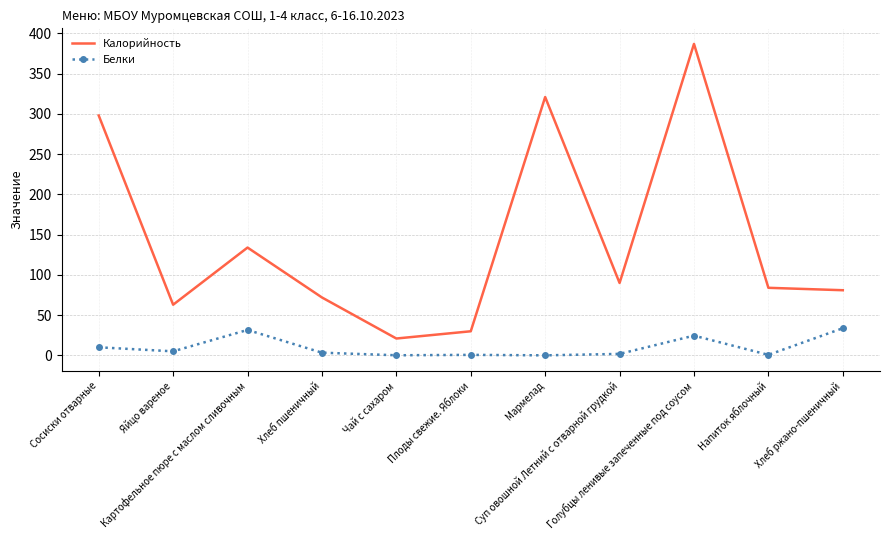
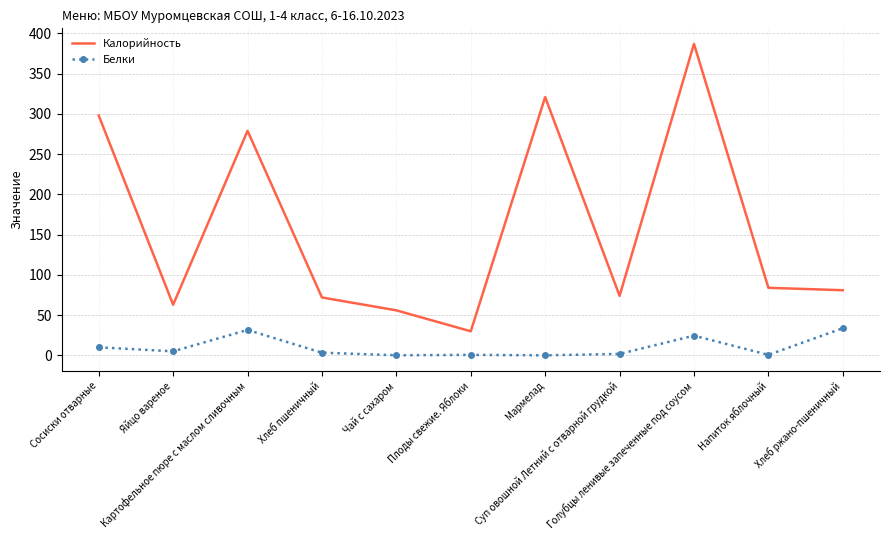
Калорийность, Картофельное пюре с маслом сливочным: 130 -> 280
Калорийность, Чай с сахаром: 20 -> 60
Калорийность, Суп овошной Летний с отварной грудкой: 90 -> 70
